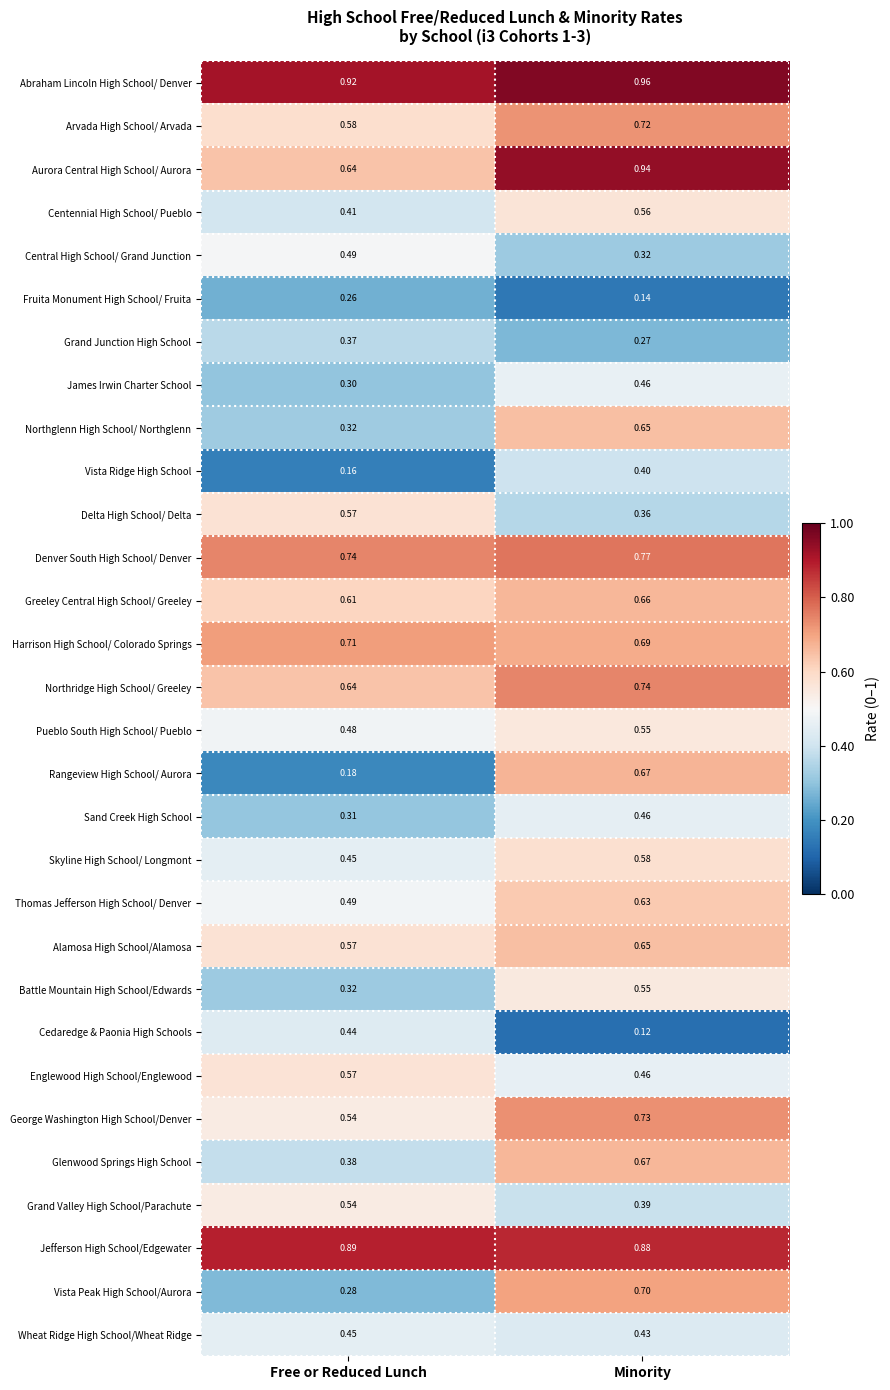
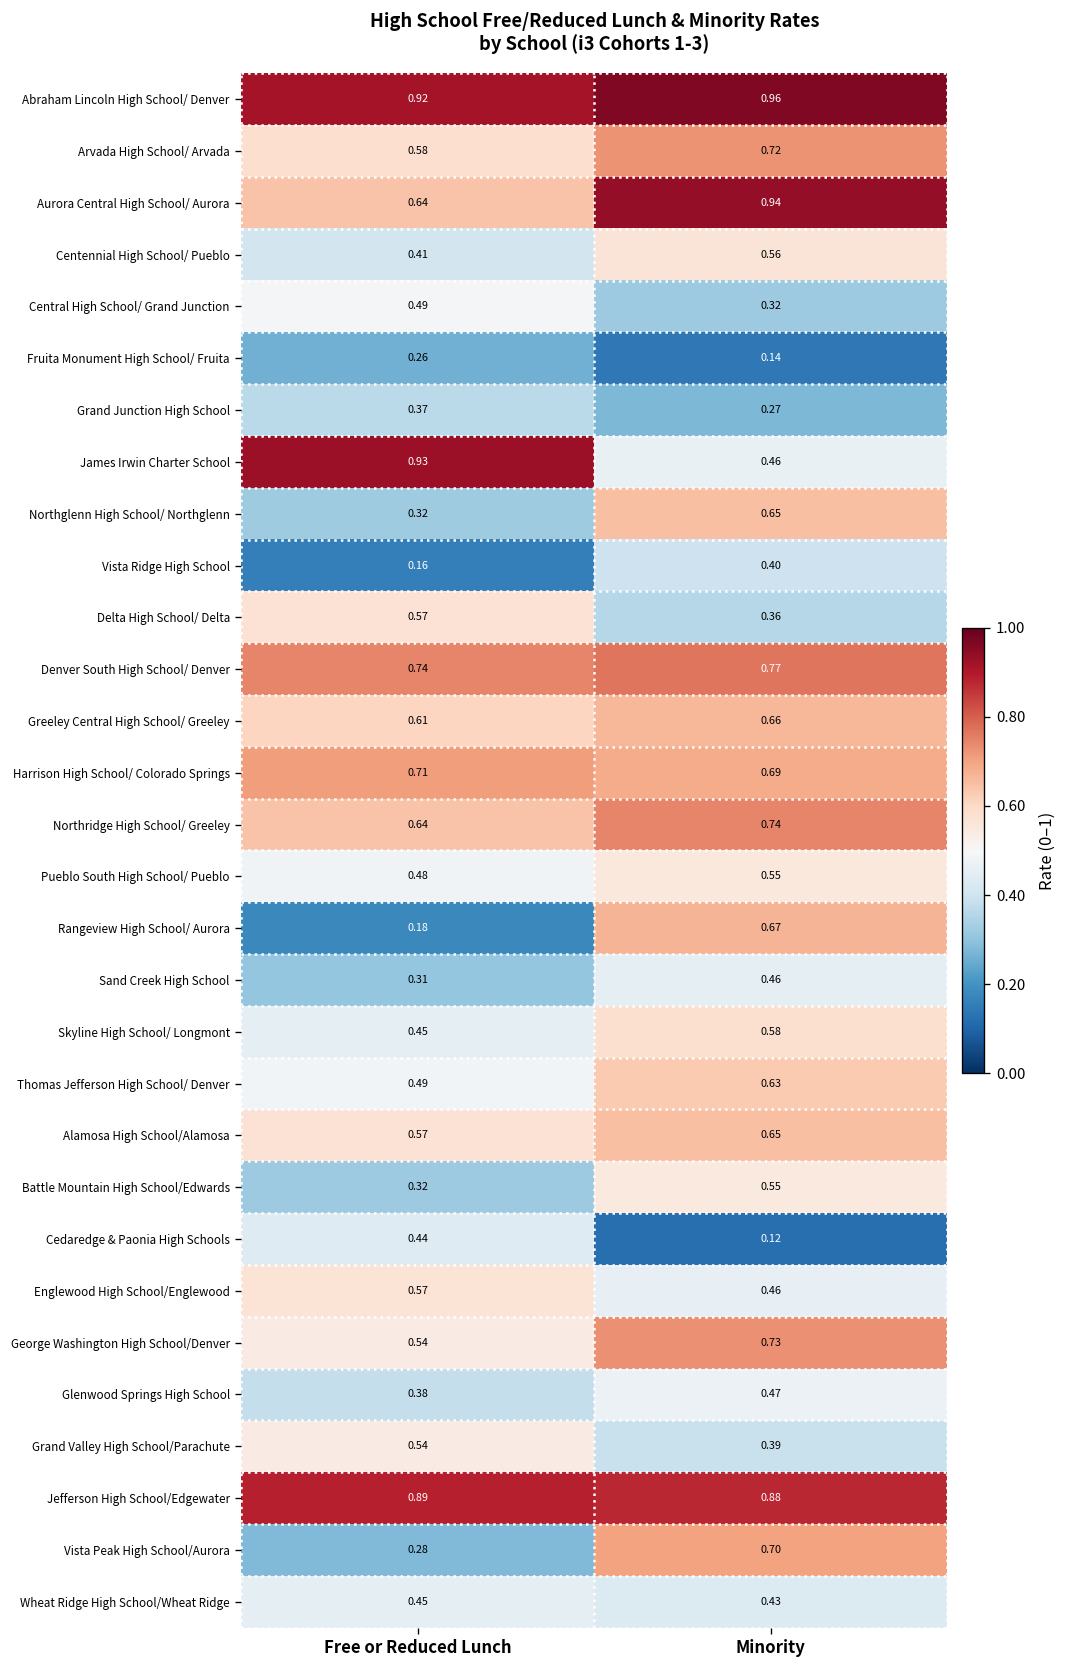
James Irwin Charter School, Free or Reduced Lunch: 0.30 -> 0.93
Glenwood Springs High School, Minority: 0.67 -> 0.47
